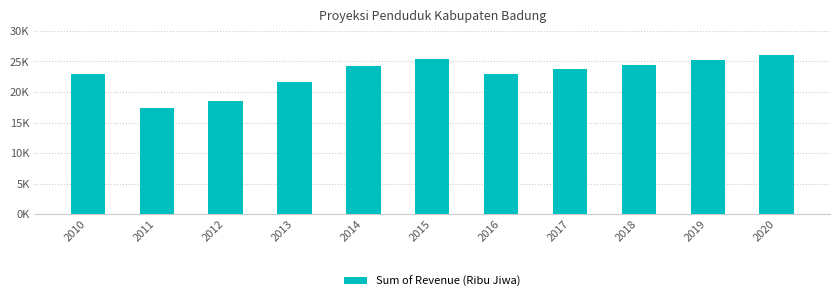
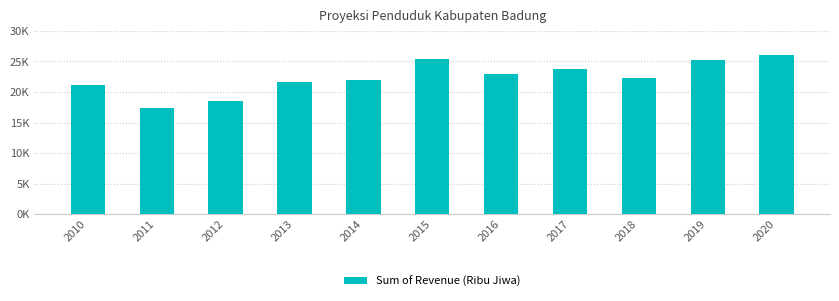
2010: 23000 -> 21000
2014: 24000 -> 22000
2018: 24000 -> 22000
